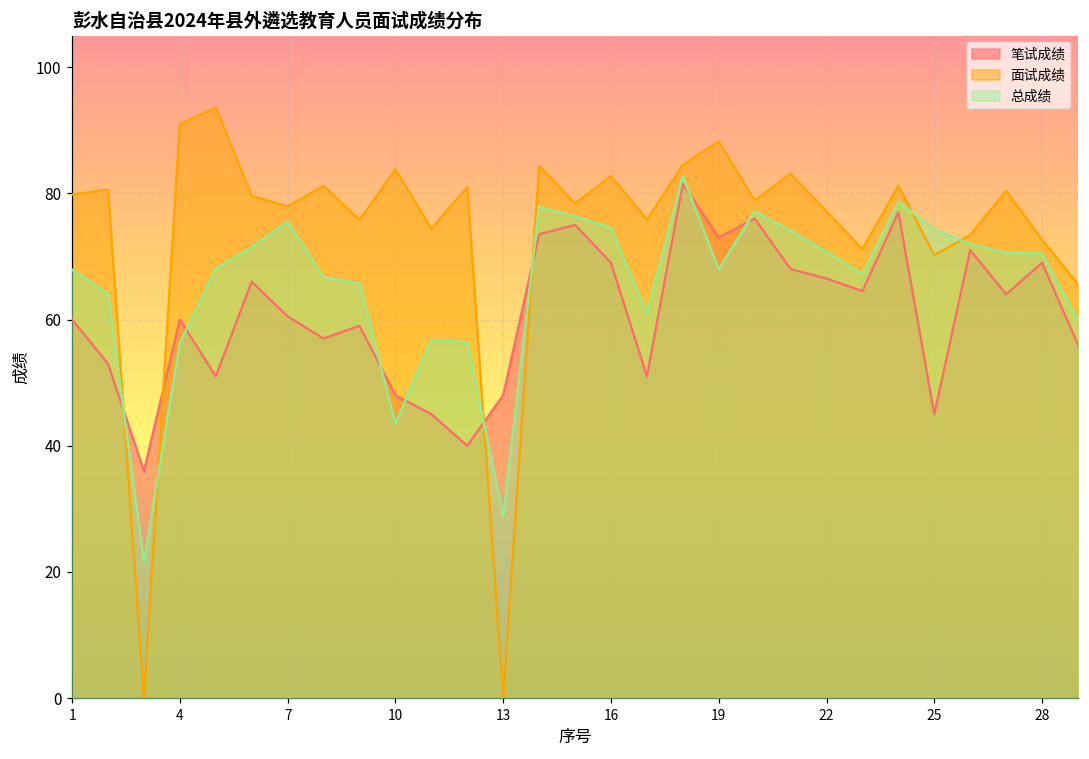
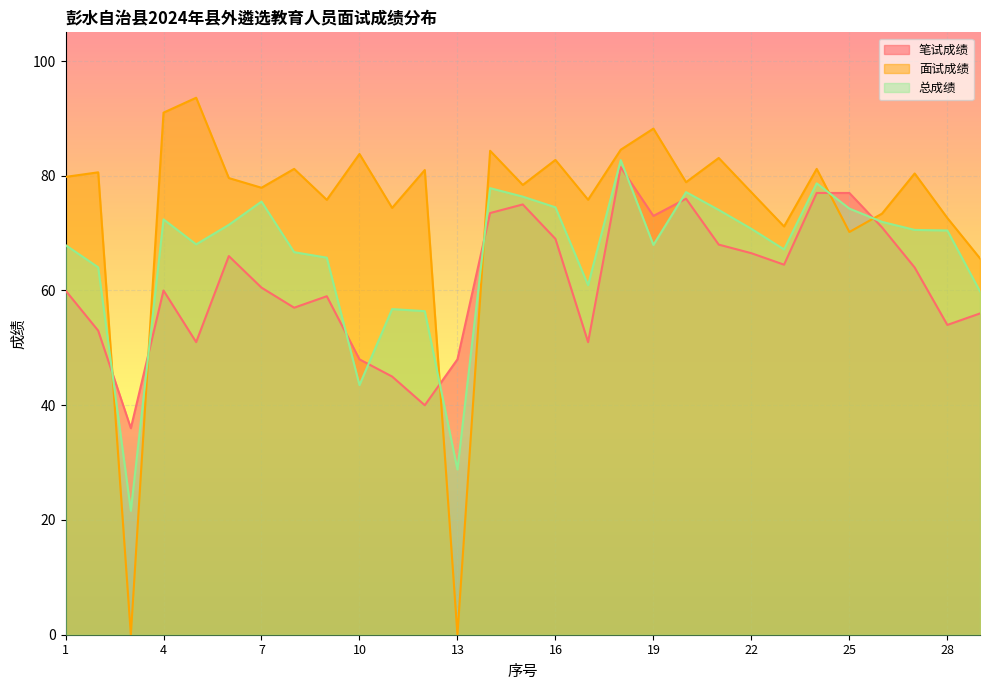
总成绩, 4: 56 -> 72
笔试成绩, 25: 45 -> 77
笔试成绩, 28: 69 -> 54
